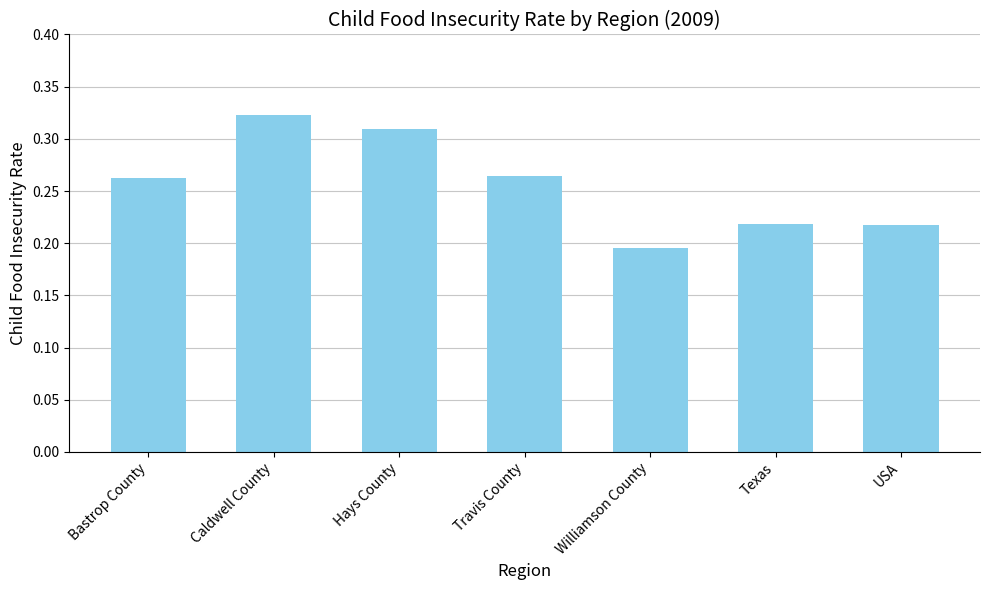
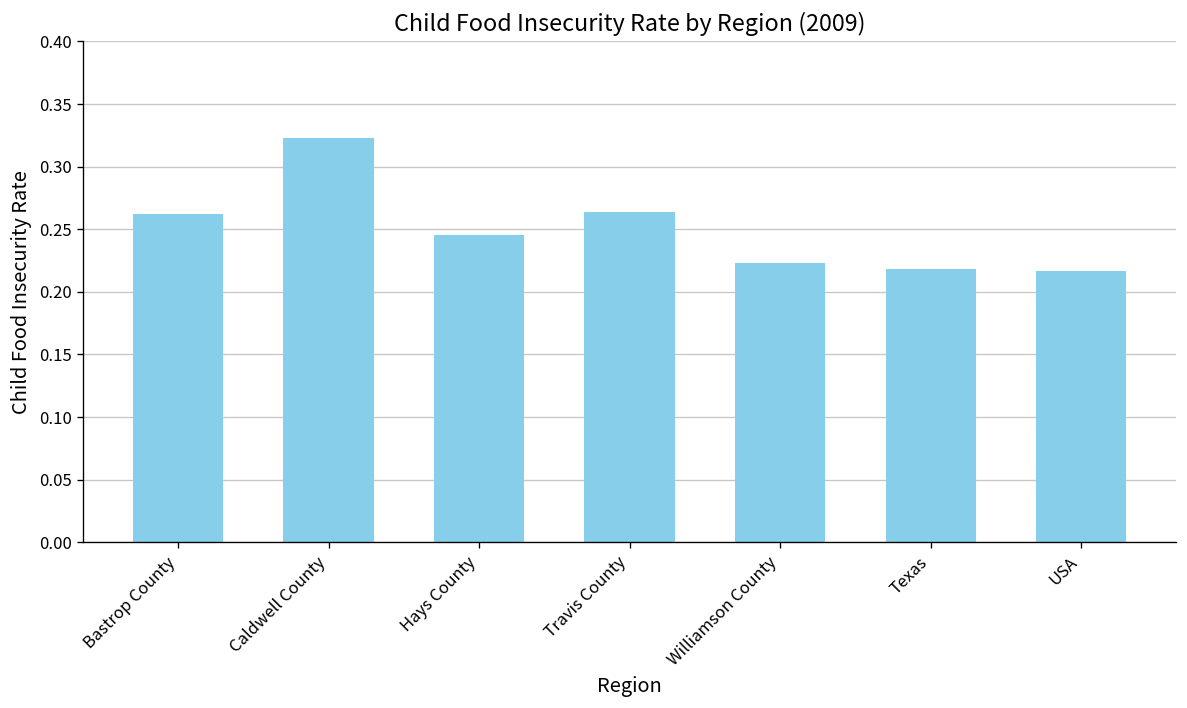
Hays County: 0.309 -> 0.245
Williamson County: 0.195 -> 0.223
